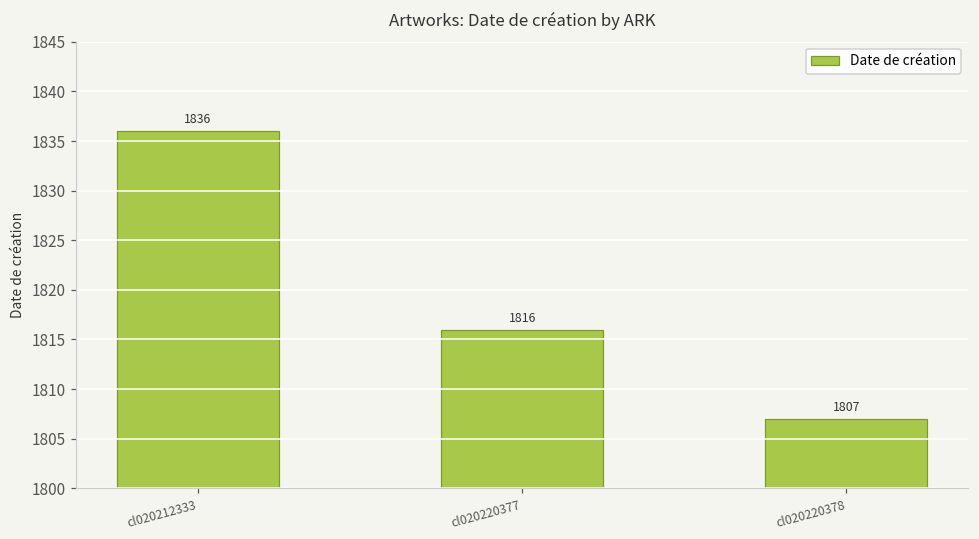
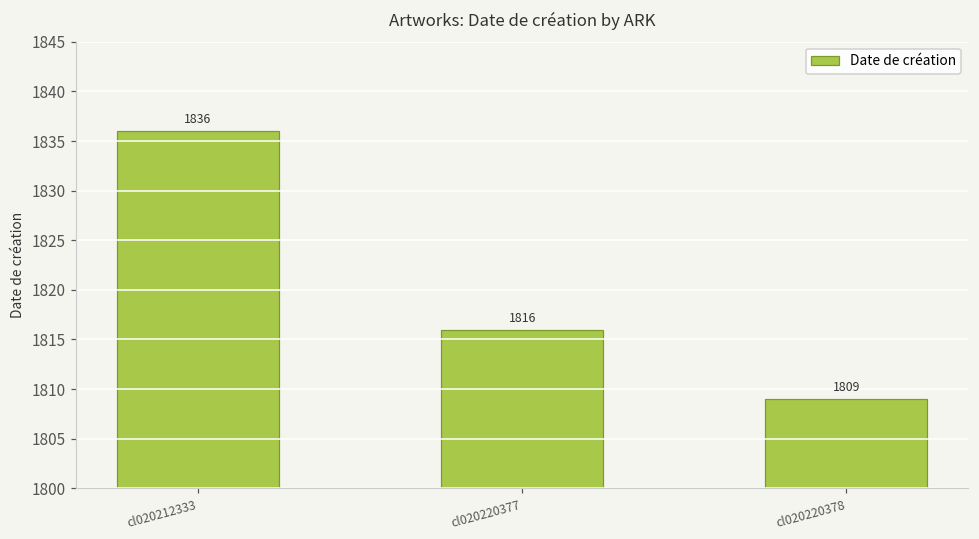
cl020220378: 1807 -> 1809
